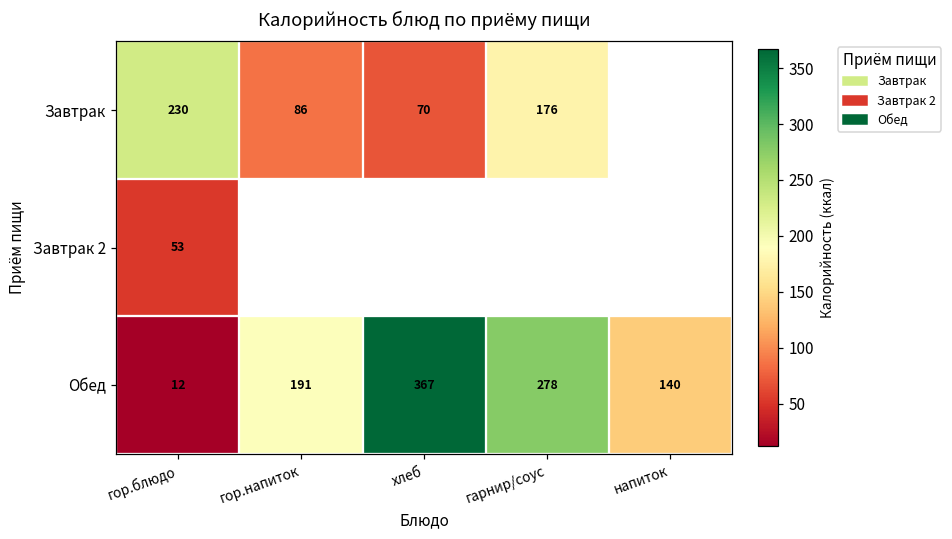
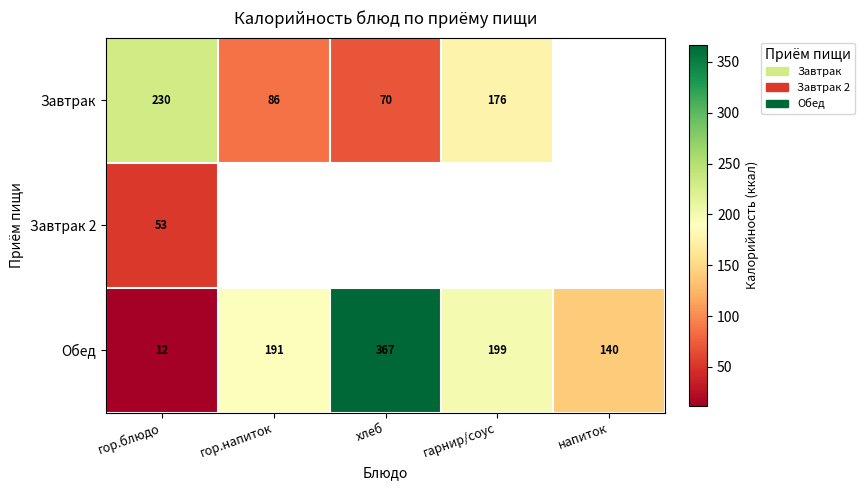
Обед, гарнир/соус: 278 -> 199
